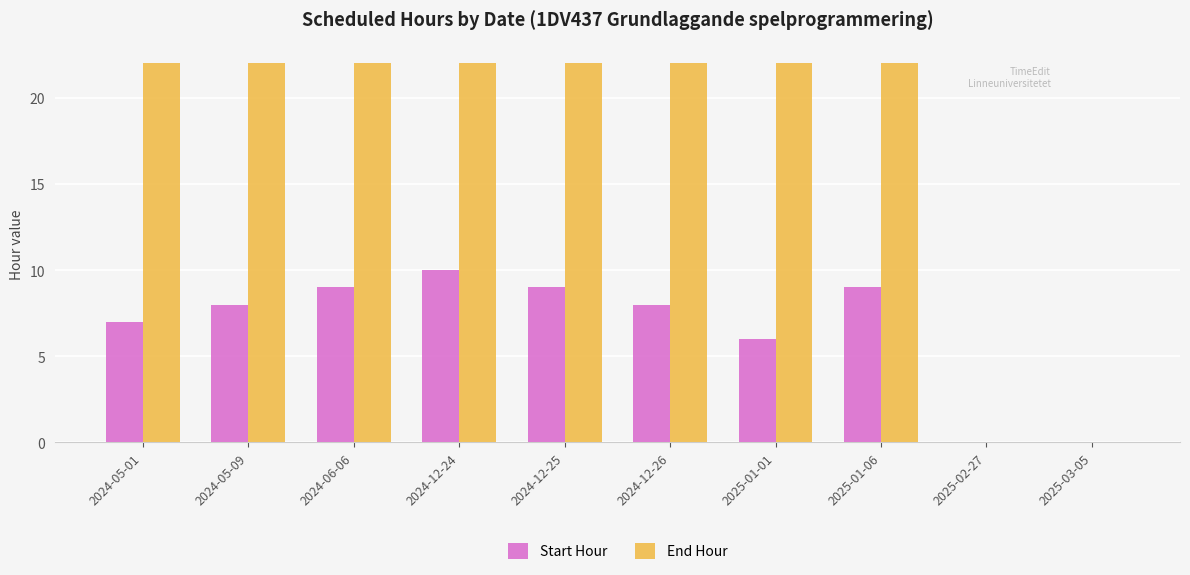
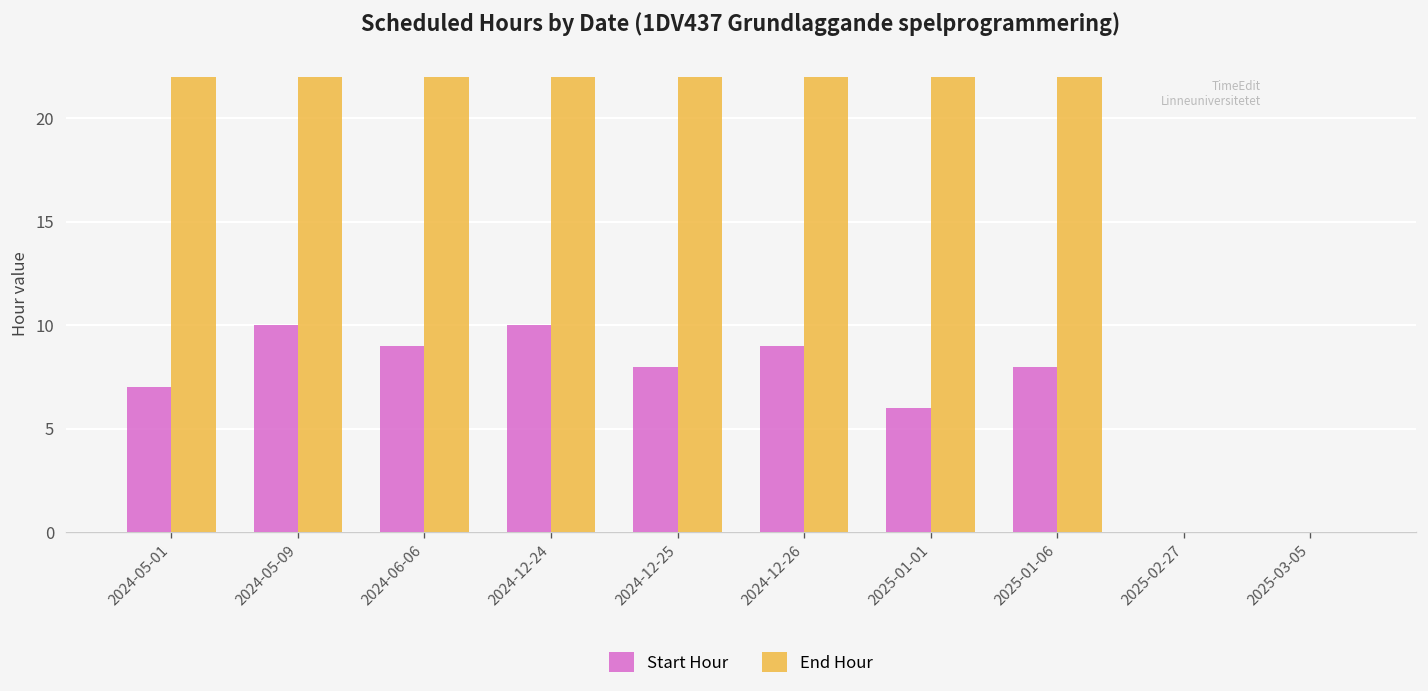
Start Hour, 2024-05-09: 8 -> 10
Start Hour, 2024-12-25: 9 -> 8
Start Hour, 2024-12-26: 8 -> 9
Start Hour, 2025-01-06: 9 -> 8
